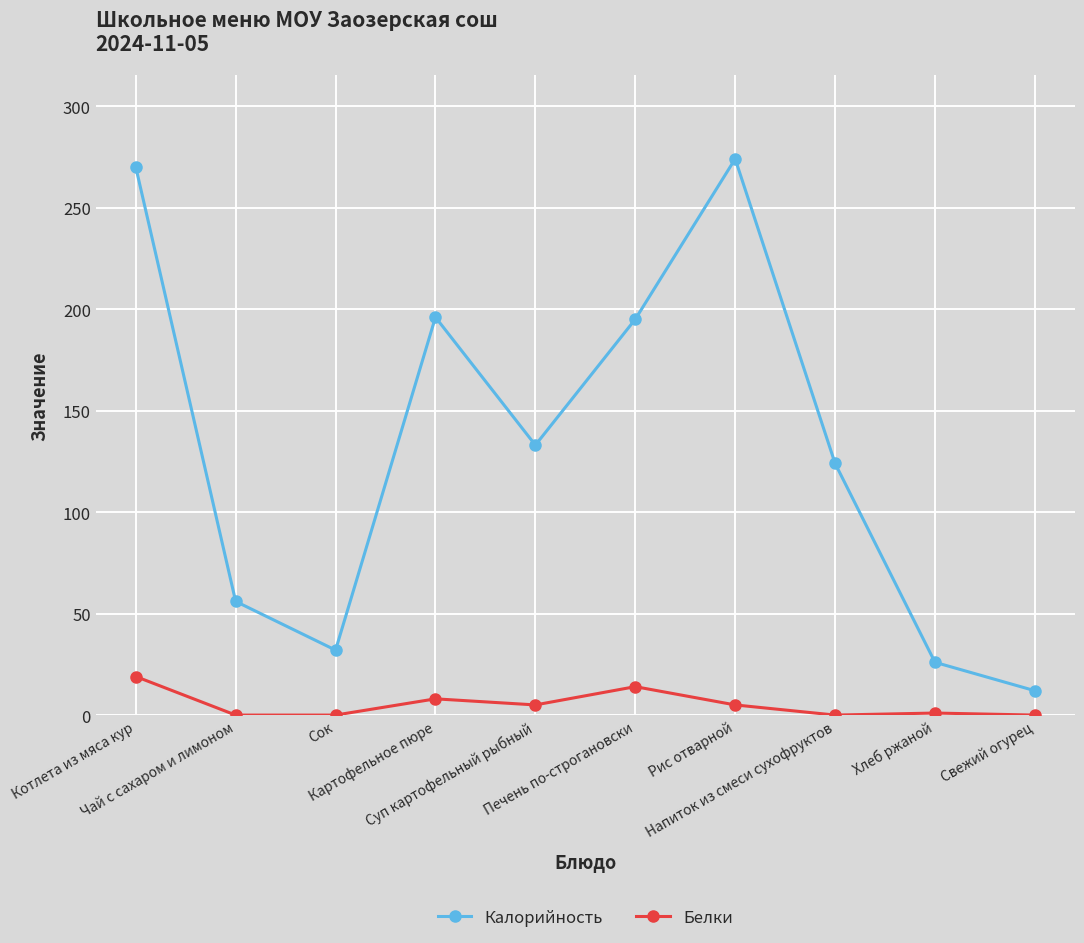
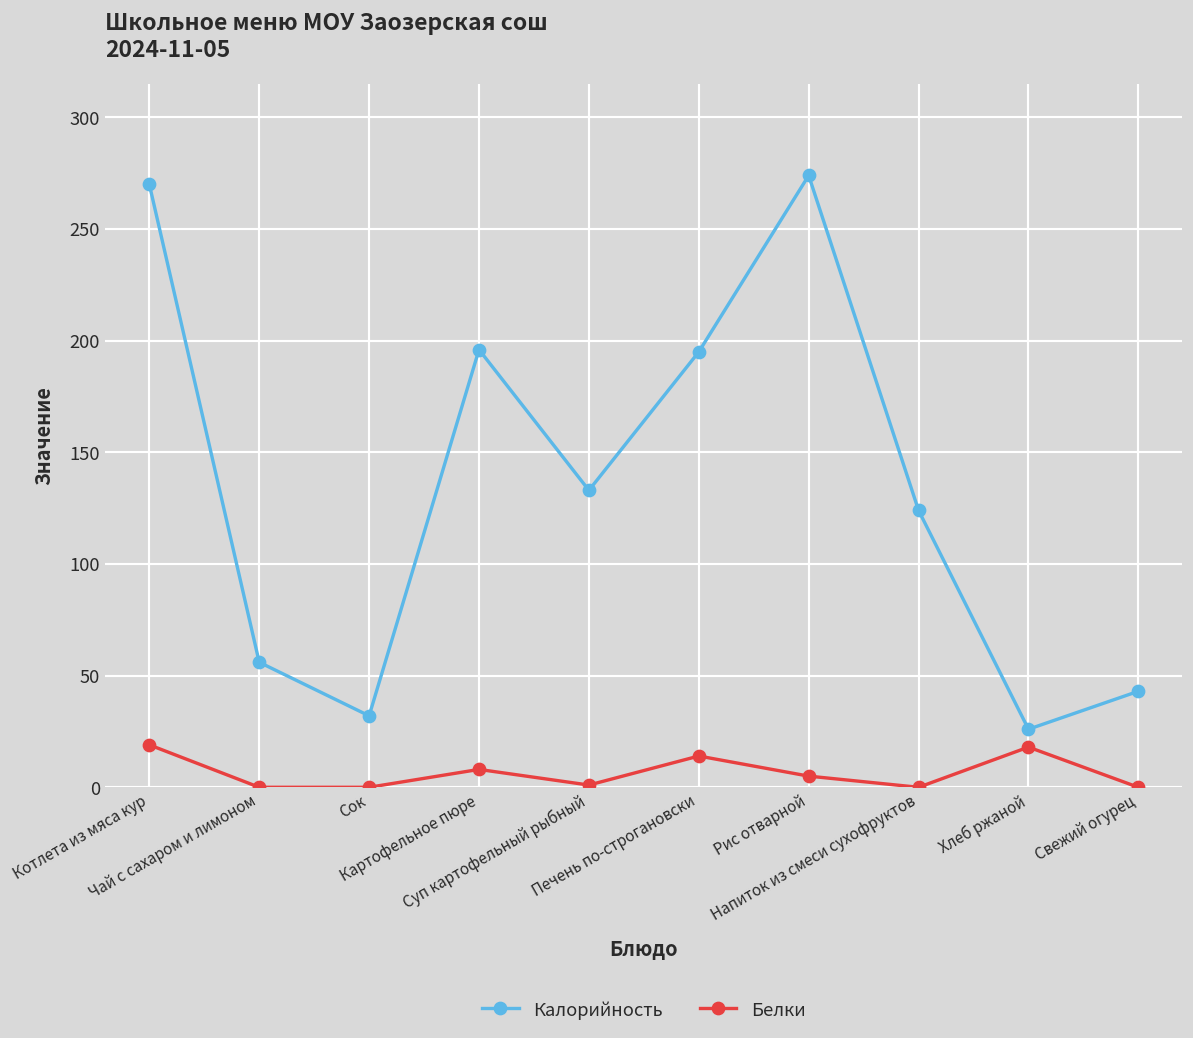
Белки, Суп картофельный рыбный: 5 -> 1
Белки, Хлеб ржаной: 1 -> 18
Калорийность, Свежий огурец: 12 -> 43
